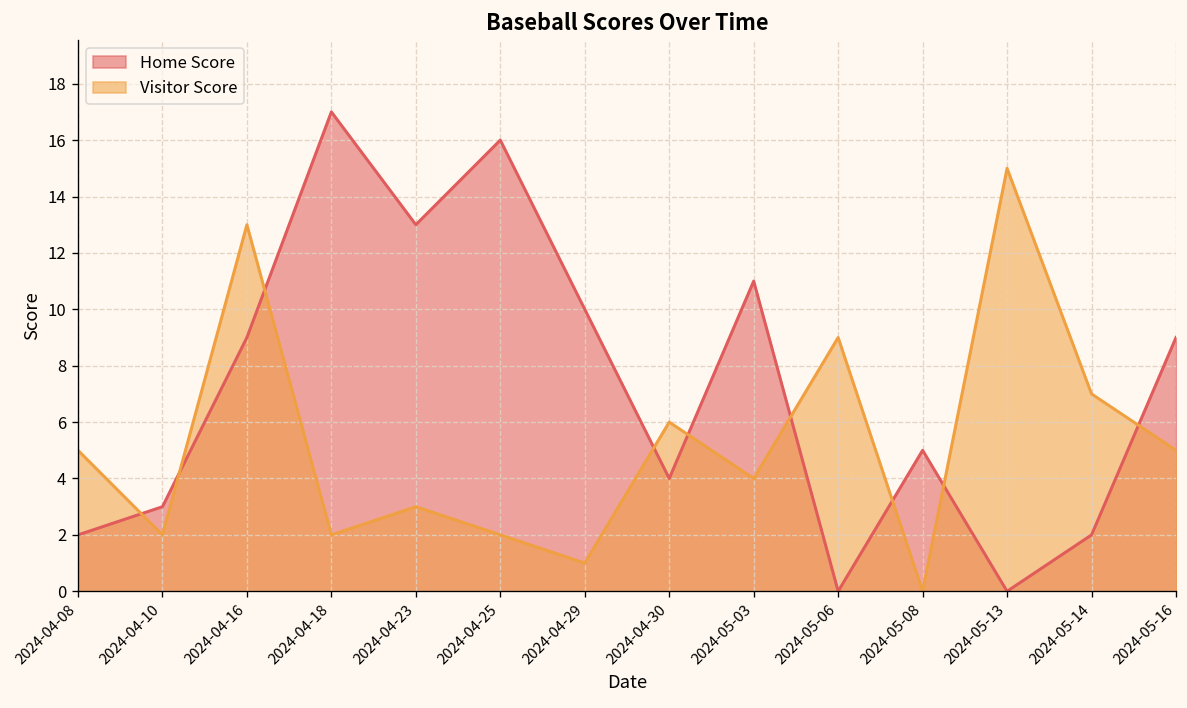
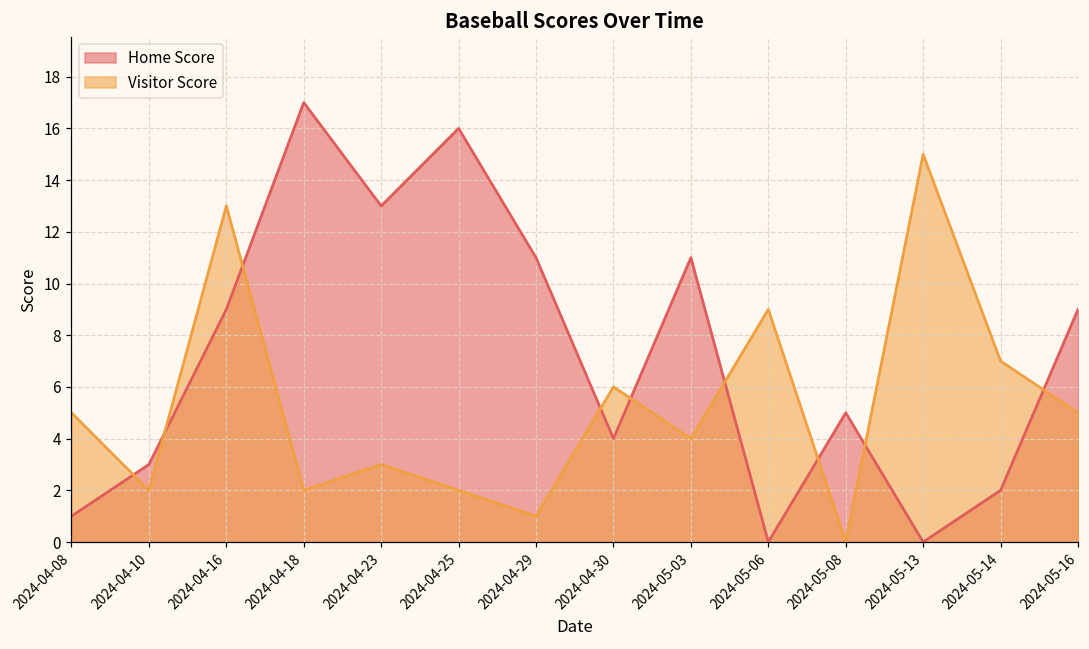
Home Score, 2024-04-08: 2 -> 1
Home Score, 2024-04-29: 10 -> 11
